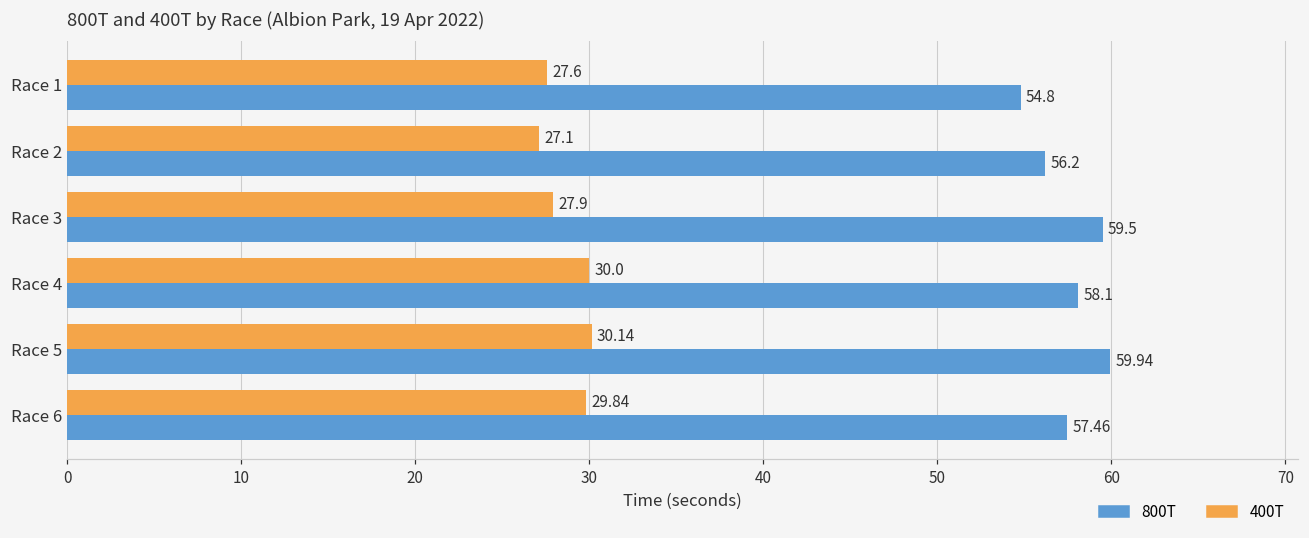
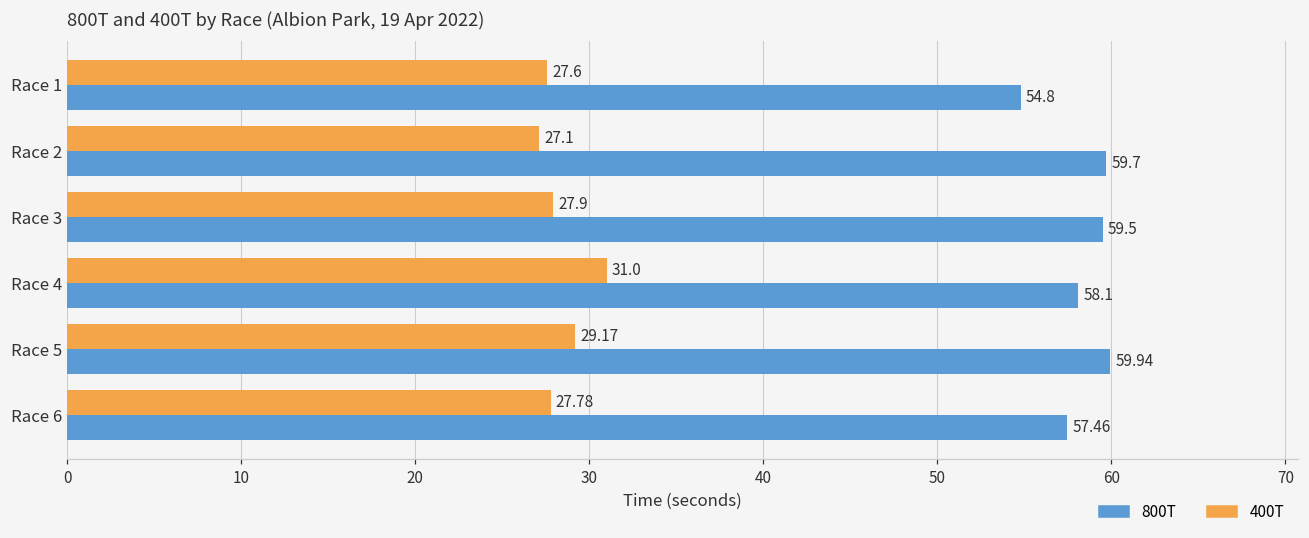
800T, Race 2: 56.2 -> 59.7
400T, Race 4: 30.0 -> 31.0
400T, Race 5: 30.14 -> 29.17
400T, Race 6: 29.84 -> 27.78
